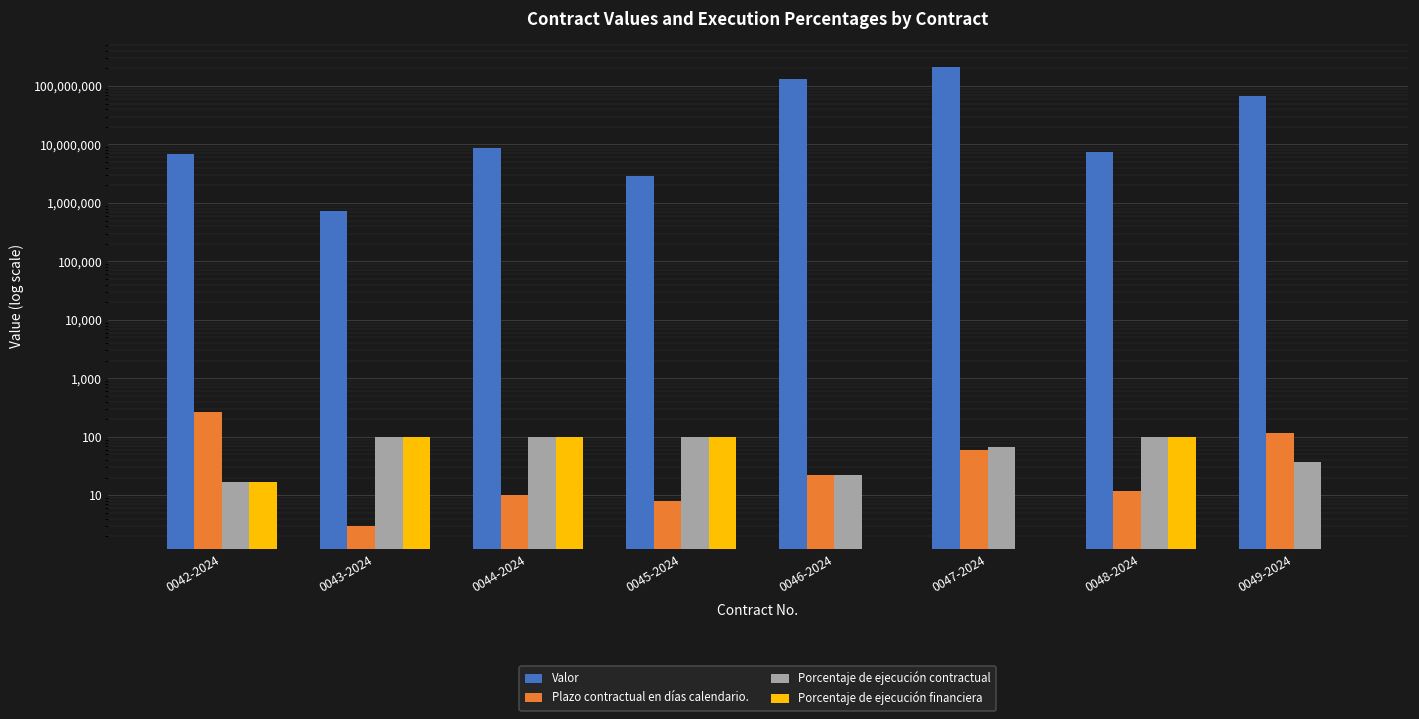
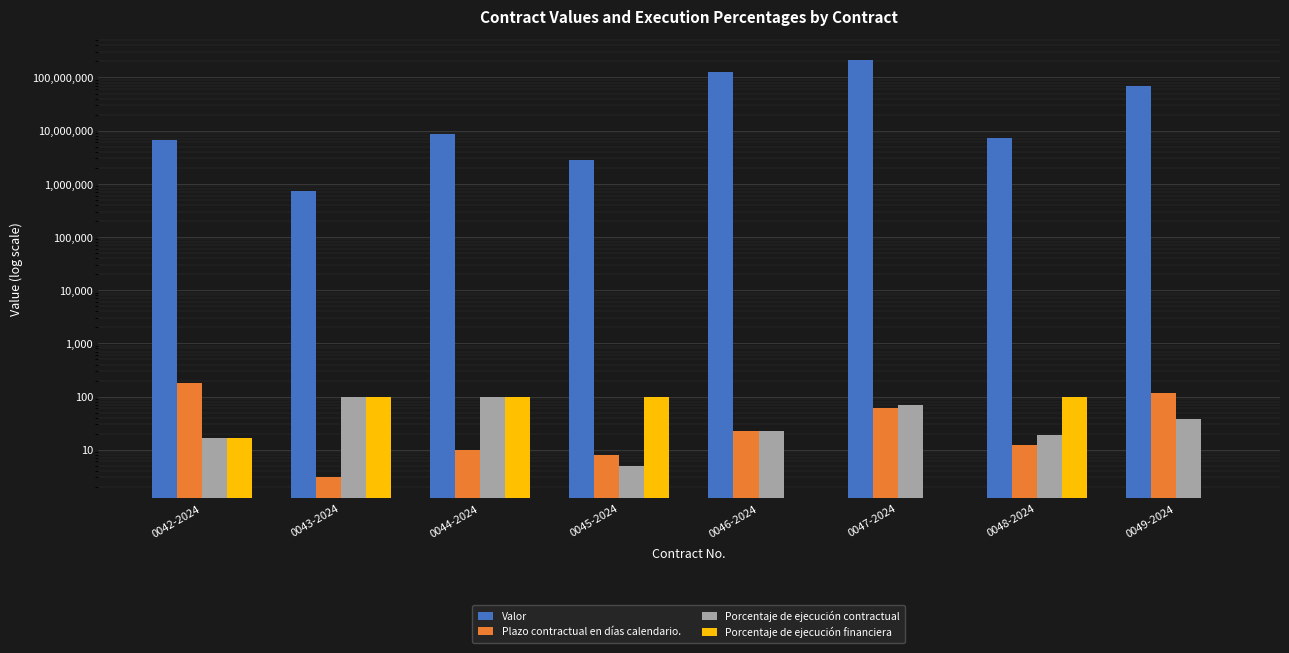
Plazo contractual en días calendario., 0042-2024: 300 -> 180
Porcentaje de ejecución contractual, 0045-2024: 100 -> 5
Porcentaje de ejecución contractual, 0048-2024: 100 -> 19
